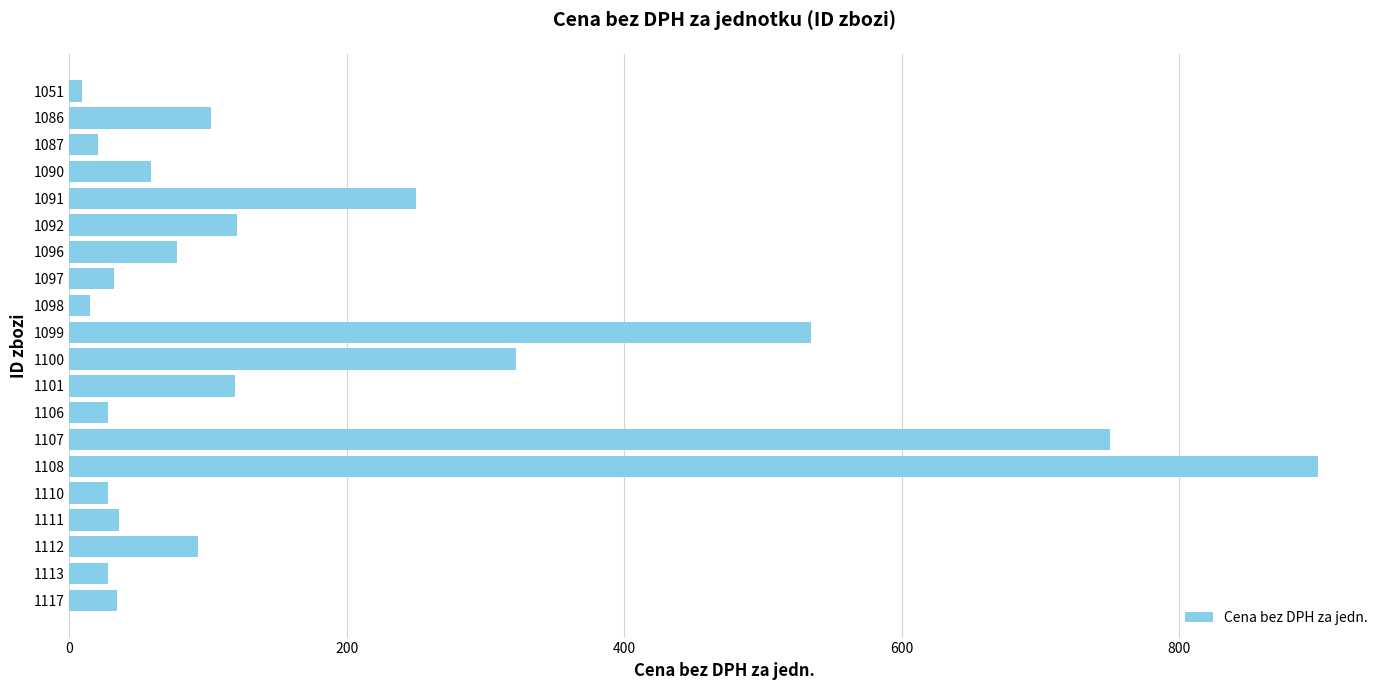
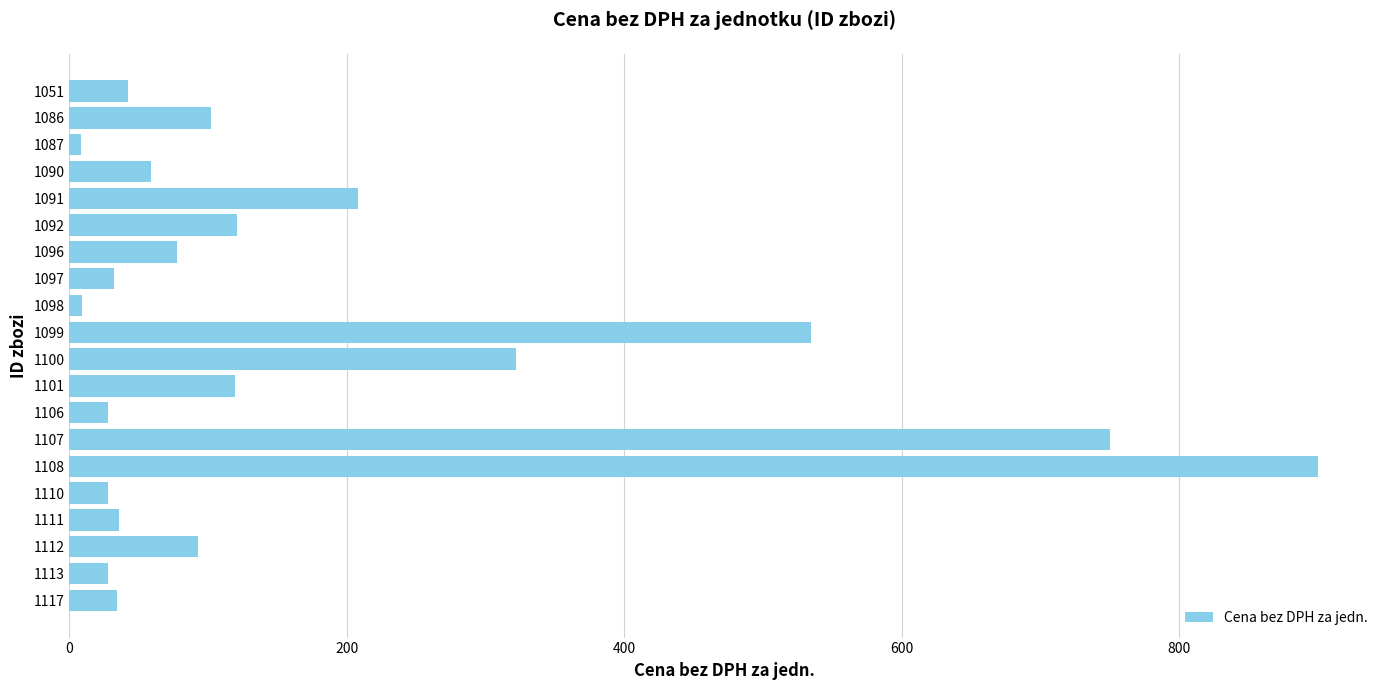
1051: 9 -> 42
1087: 21 -> 8
1091: 250 -> 208
1098: 15 -> 9
